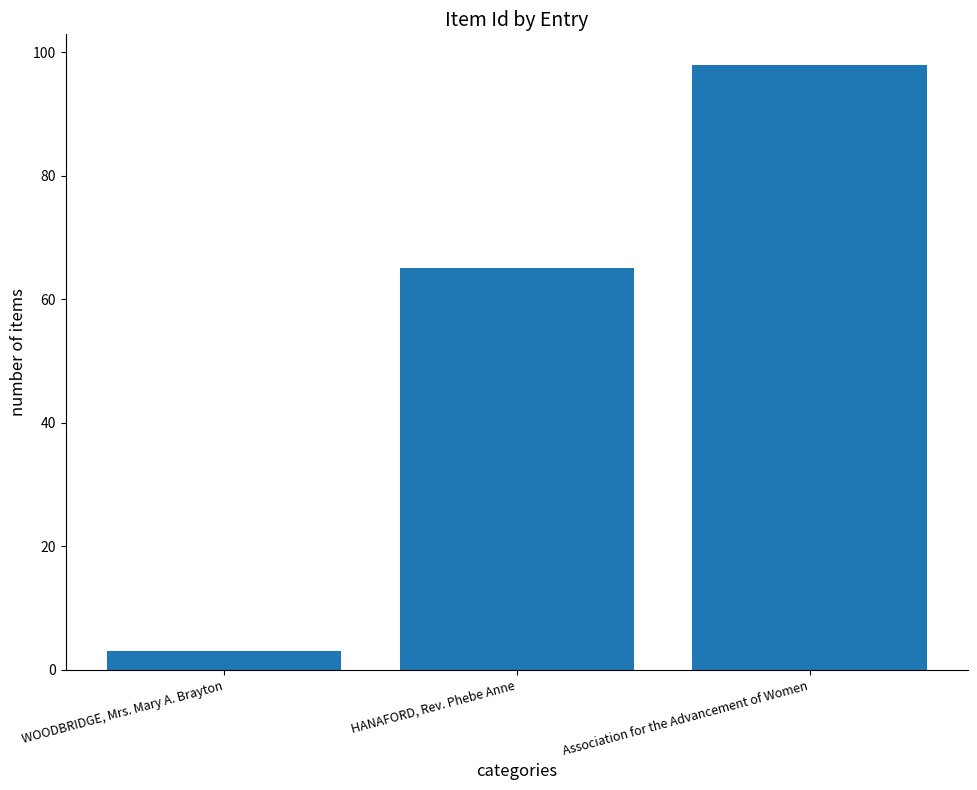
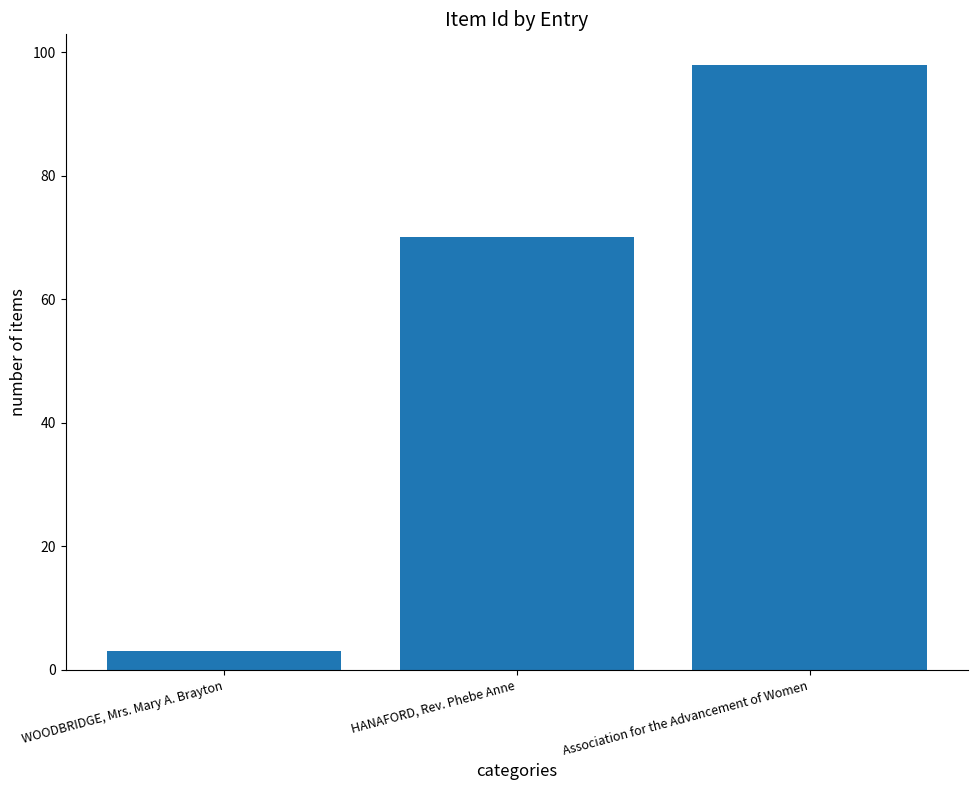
HANAFORD, Rev. Phebe Anne: 65 -> 70
